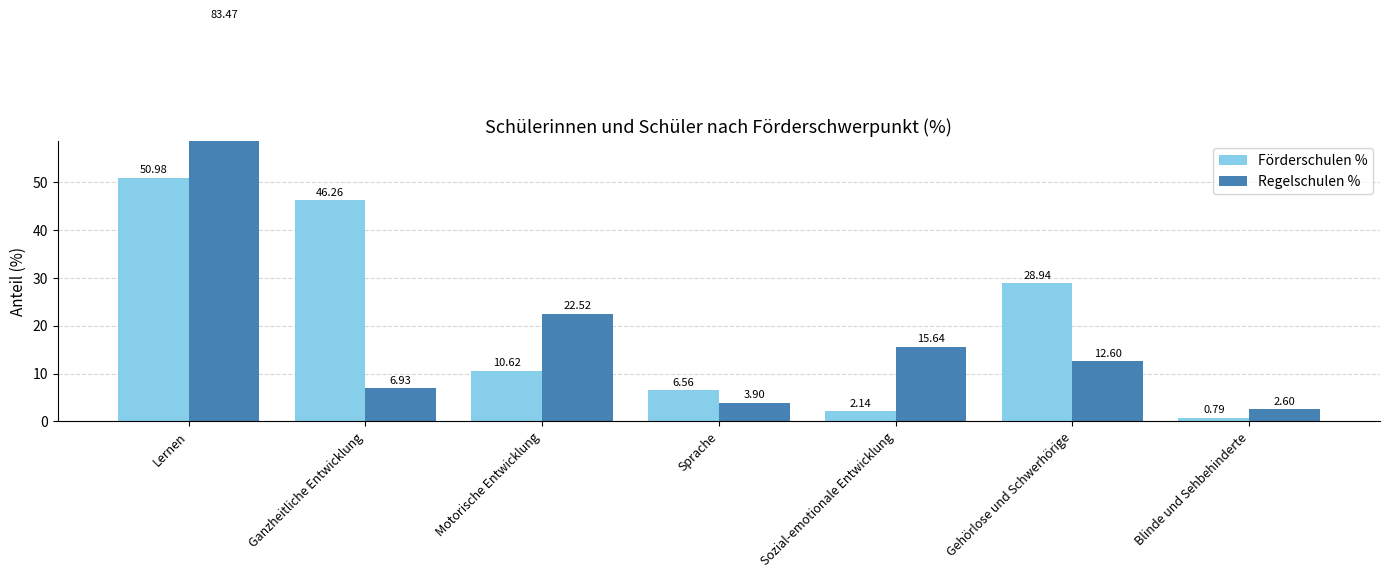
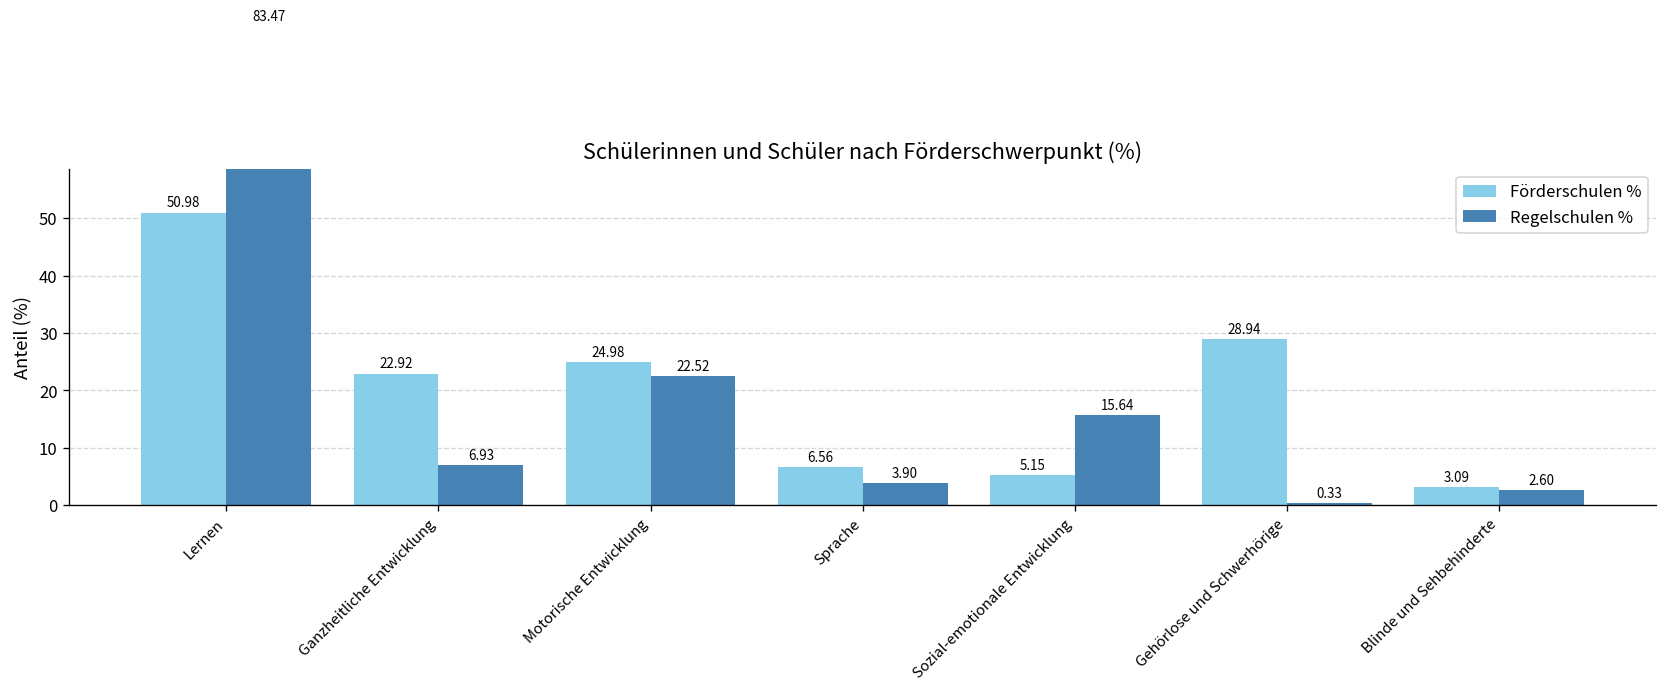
Förderschulen %, Ganzheitliche Entwicklung: 46.26 -> 22.92
Förderschulen %, Motorische Entwicklung: 10.62 -> 24.98
Förderschulen %, Sozial-emotionale Entwicklung: 2.14 -> 5.15
Regelschulen %, Gehörlose und Schwerhörige: 12.60 -> 0.33
Förderschulen %, Blinde und Sehbehinderte: 0.79 -> 3.09
